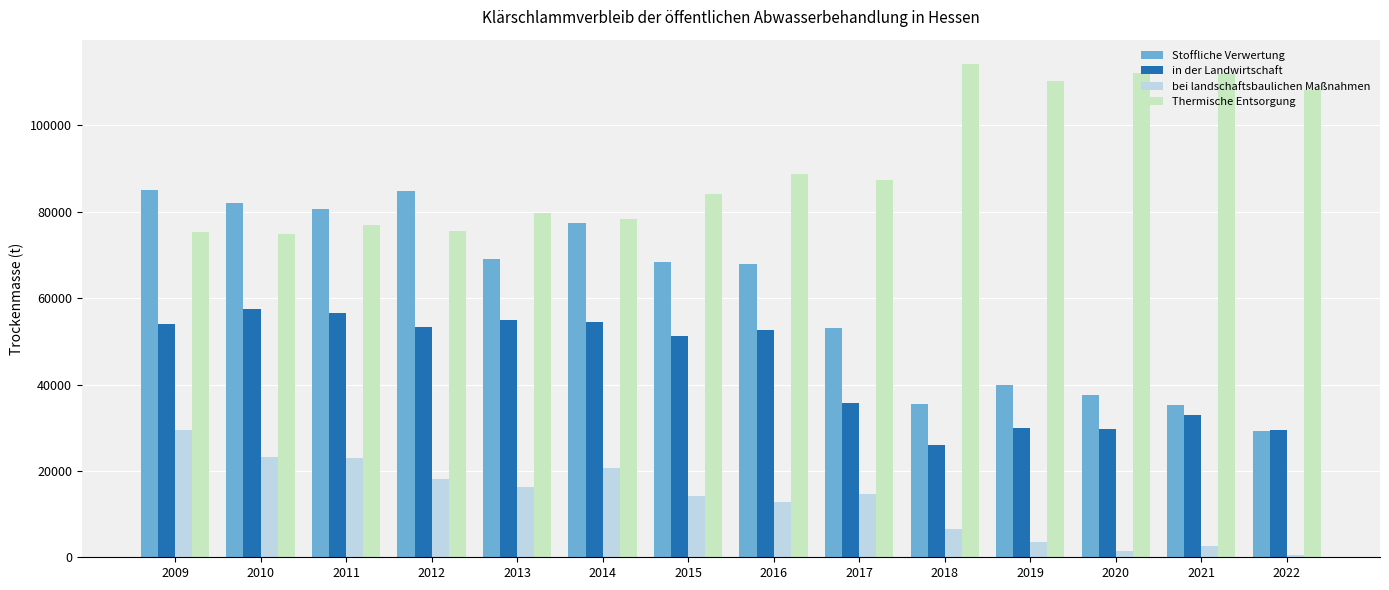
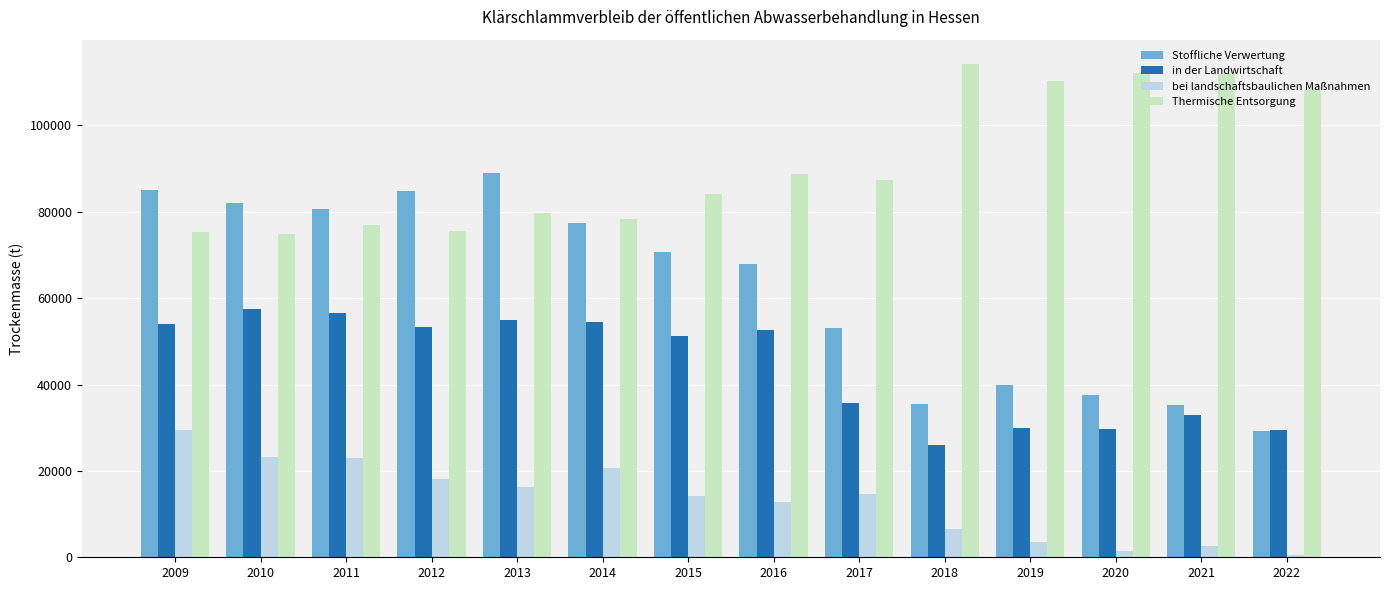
Stoffliche Verwertung, 2013: 69000 -> 89000
Stoffliche Verwertung, 2015: 68000 -> 71000
